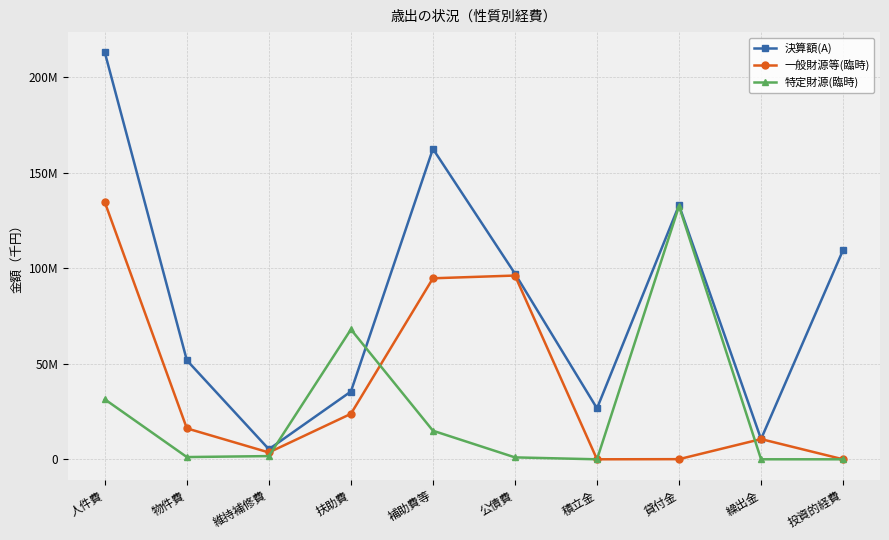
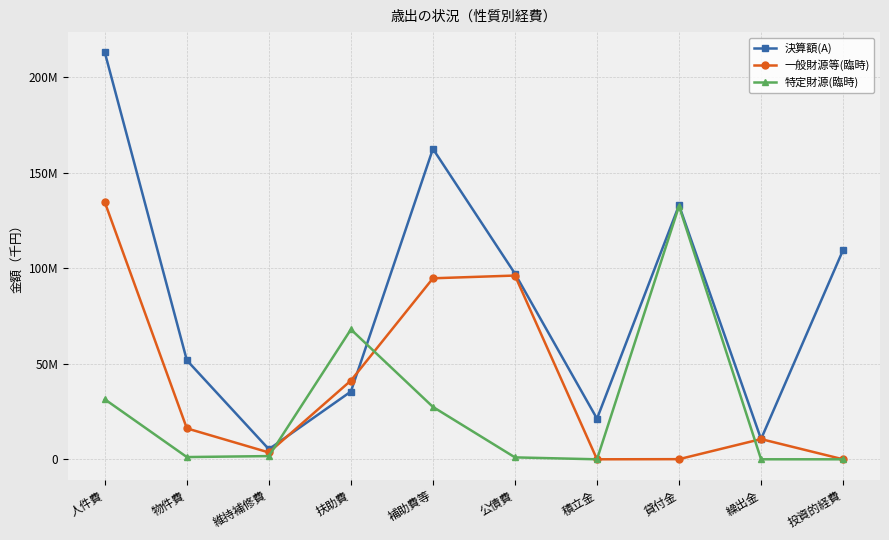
一般財源等(臨時), 扶助費: 24000000 -> 41000000
特定財源(臨時), 補助費等: 15000000 -> 27000000
決算額(A), 積立金: 27000000 -> 21000000
